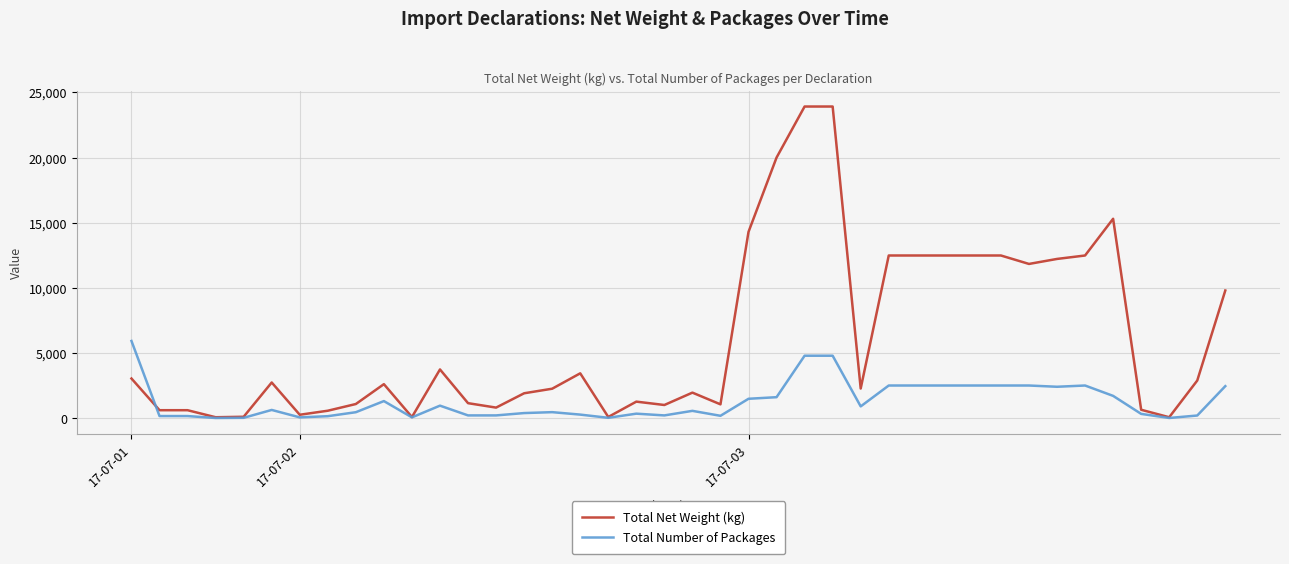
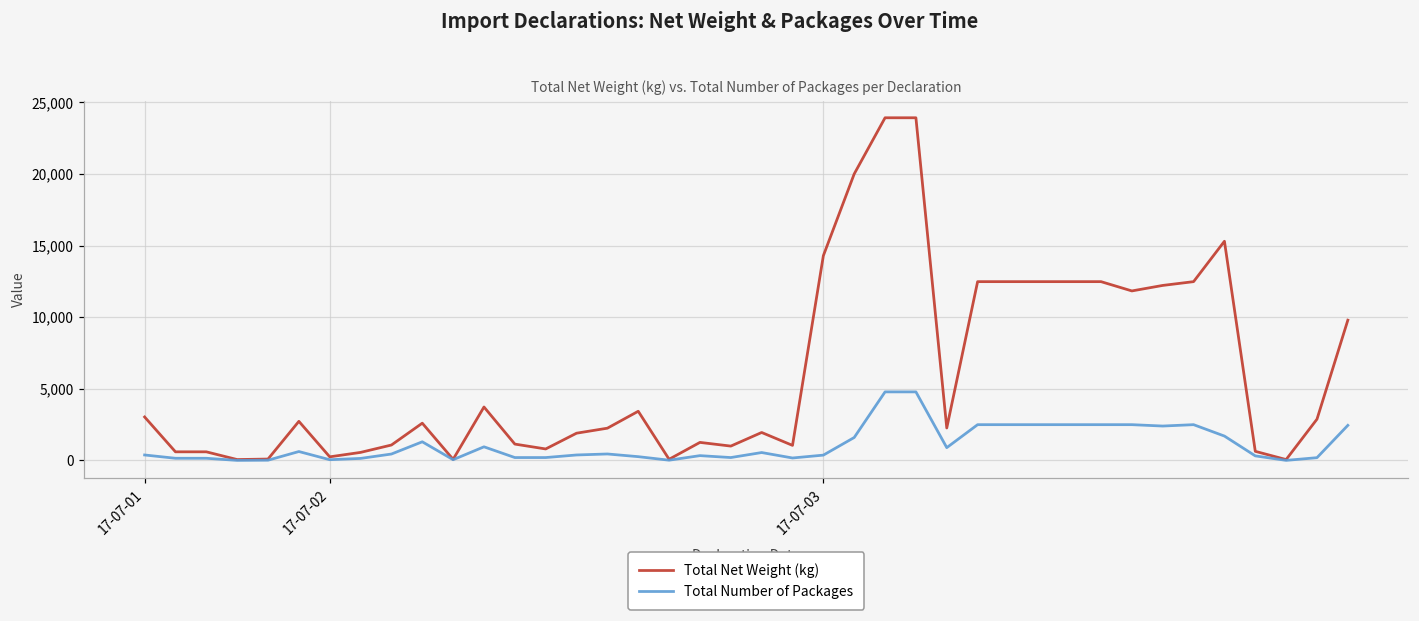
Total Number of Packages, 17-07-01: 5,900 -> 400
Total Number of Packages, 17-07-03: 1,500 -> 400
